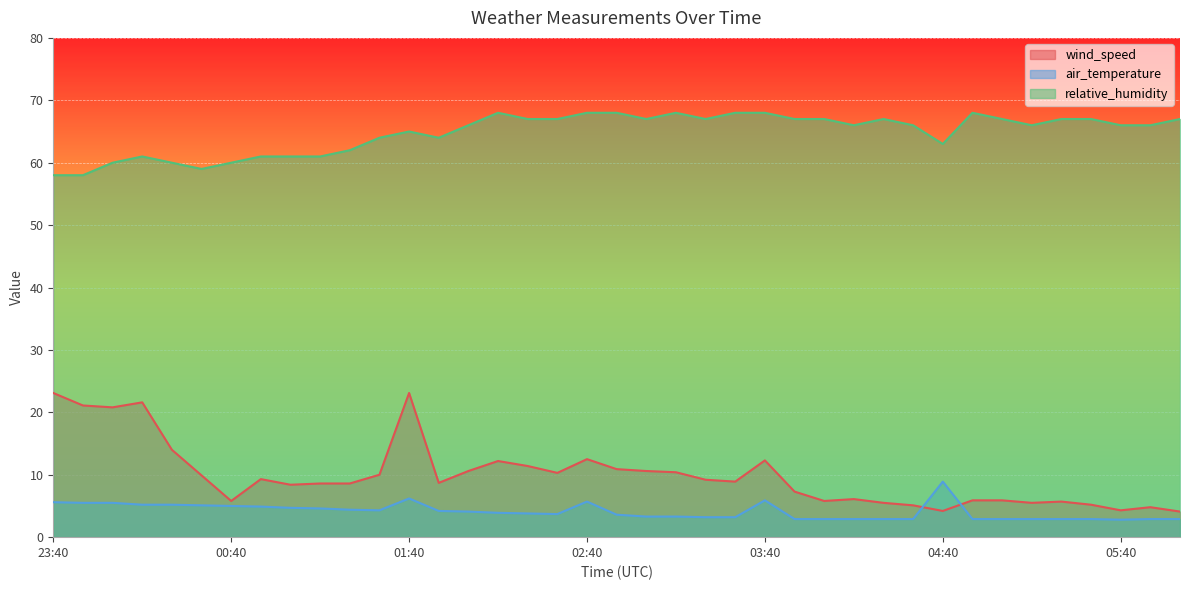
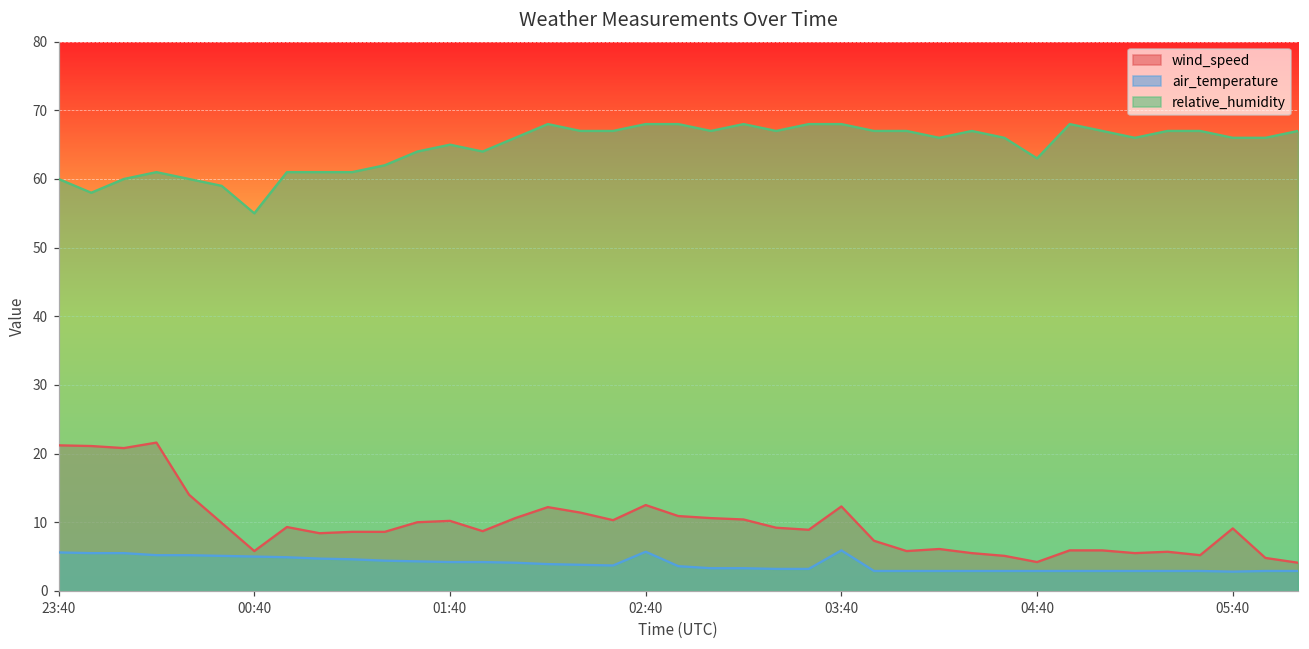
wind_speed, 23:40: 23 -> 21
relative_humidity, 23:40: 58 -> 60
relative_humidity, 00:40: 60 -> 55
wind_speed, 01:40: 23 -> 10
air_temperature, 01:40: 6 -> 4
air_temperature, 04:40: 9 -> 3
wind_speed, 05:40: 4 -> 9
